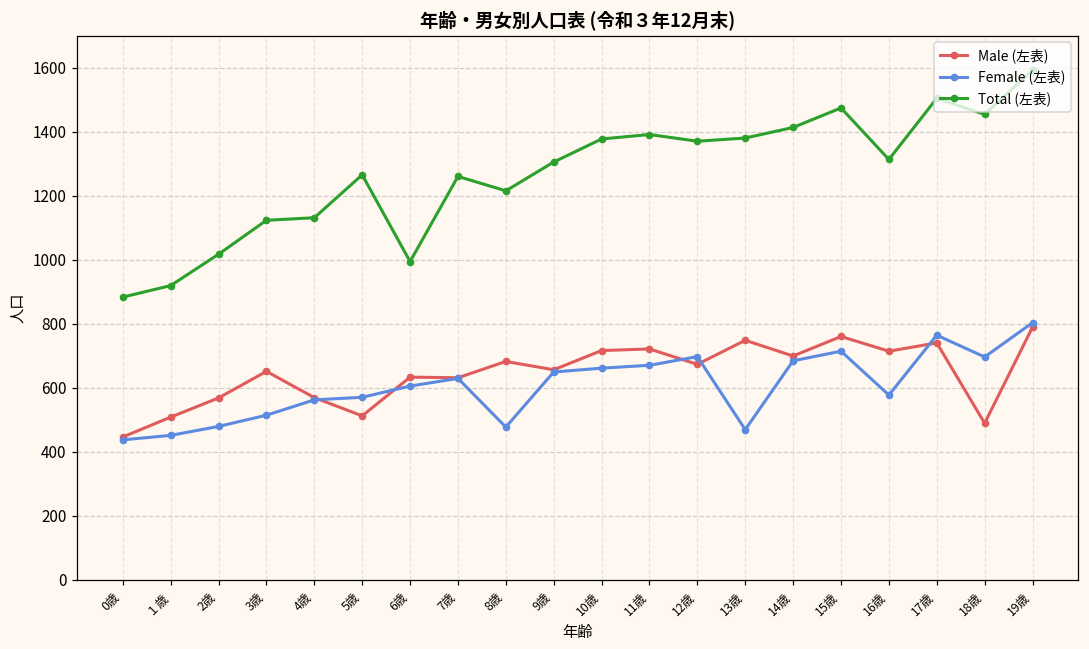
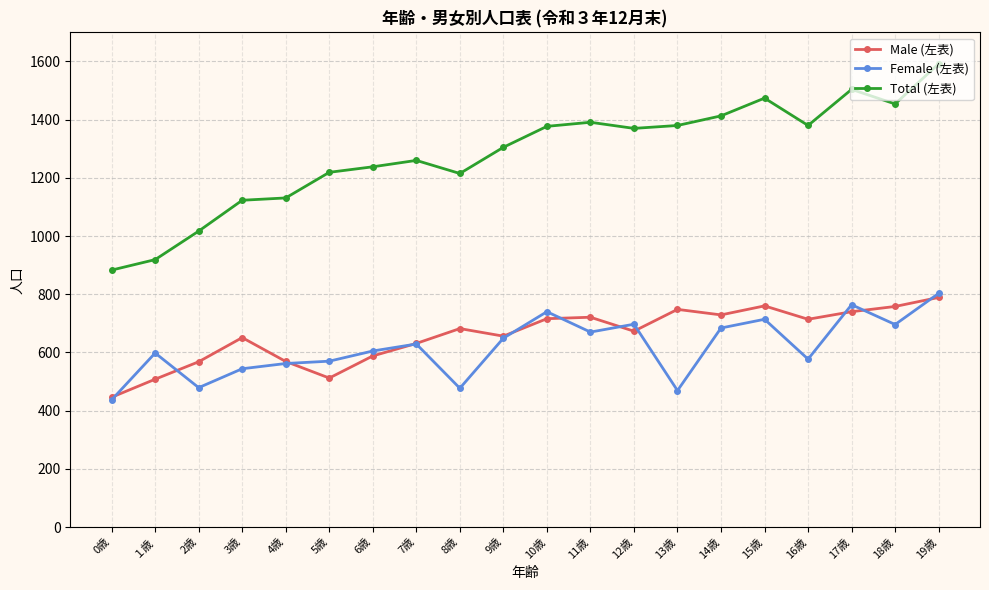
Female (左表), １歳: 450 -> 600
Female (左表), 3歳: 510 -> 540
Total (左表), 5歳: 1270 -> 1220
Male (左表), 6歳: 630 -> 590
Total (左表), 6歳: 990 -> 1240
Female (左表), 10歳: 660 -> 740
Male (左表), 14歳: 700 -> 730
Total (左表), 16歳: 1310 -> 1380
Male (左表), 18歳: 490 -> 760
